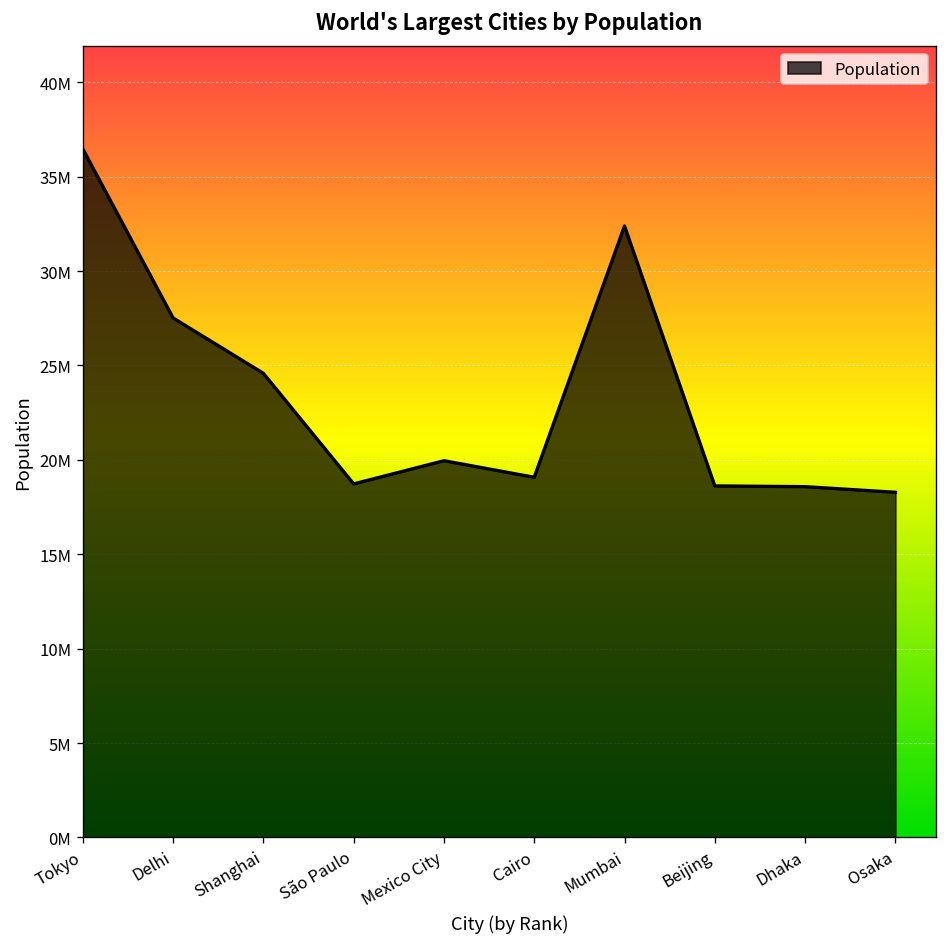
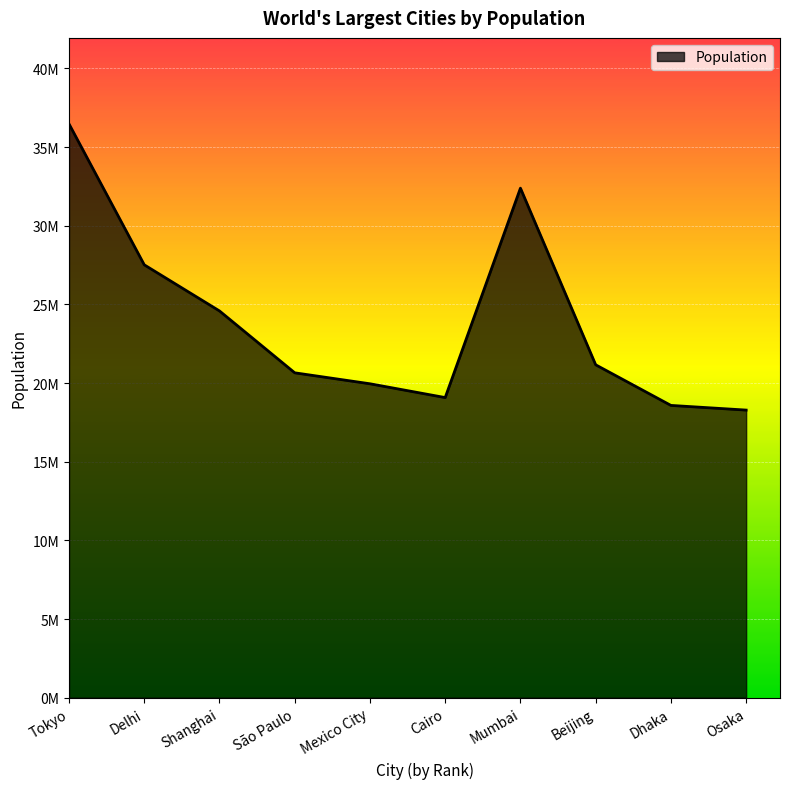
São Paulo: 18700000 -> 20700000
Beijing: 18600000 -> 21200000
